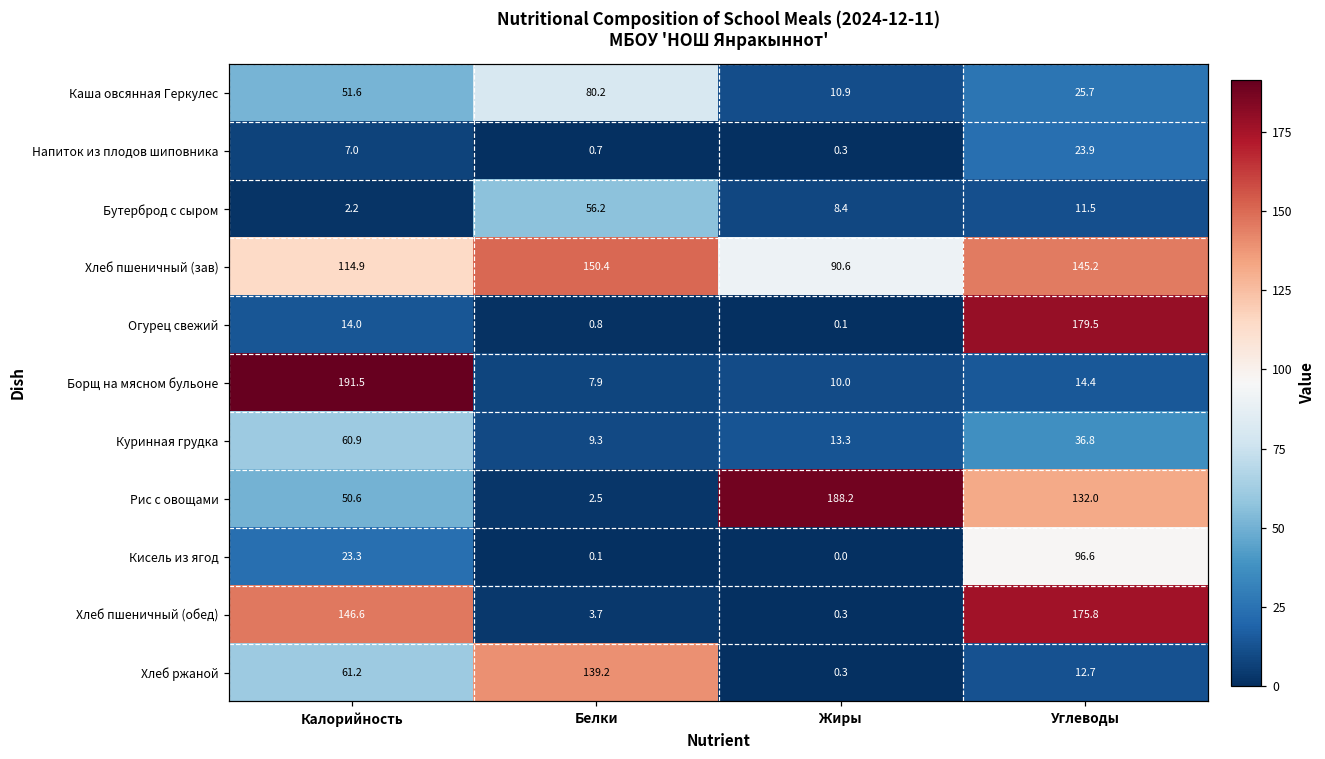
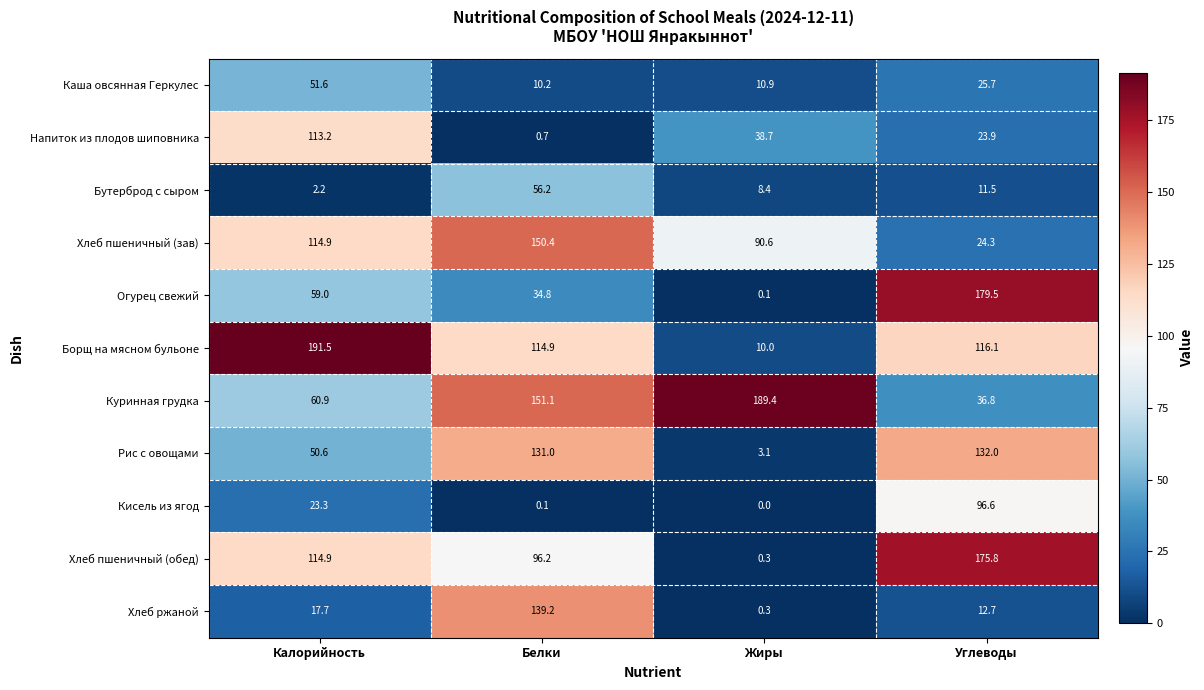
Каша овсянная Геркулес, Белки: 80.2 -> 10.2
Напиток из плодов шиповника, Калорийность: 7.0 -> 113.2
Напиток из плодов шиповника, Жиры: 0.3 -> 38.7
Хлеб пшеничный (зав), Углеводы: 145.2 -> 24.3
Огурец свежий, Калорийность: 14.0 -> 59.0
Огурец свежий, Белки: 0.8 -> 34.8
Борщ на мясном бульоне, Белки: 7.9 -> 114.9
Борщ на мясном бульоне, Углеводы: 14.4 -> 116.1
Куринная грудка, Белки: 9.3 -> 151.1
Куринная грудка, Жиры: 13.3 -> 189.4
Рис с овощами, Белки: 2.5 -> 131.0
Рис с овощами, Жиры: 188.2 -> 3.1
Хлеб пшеничный (обед), Калорийность: 146.6 -> 114.9
Хлеб пшеничный (обед), Белки: 3.7 -> 96.2
Хлеб ржаной, Калорийность: 61.2 -> 17.7
